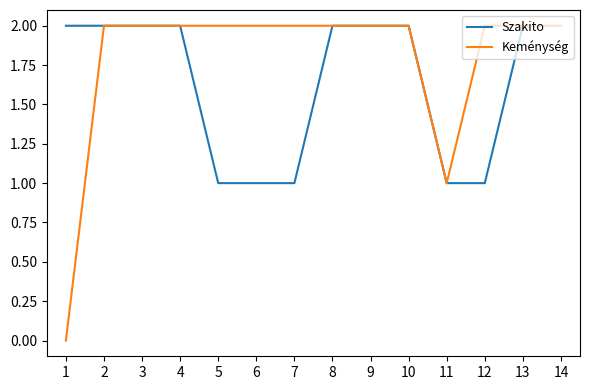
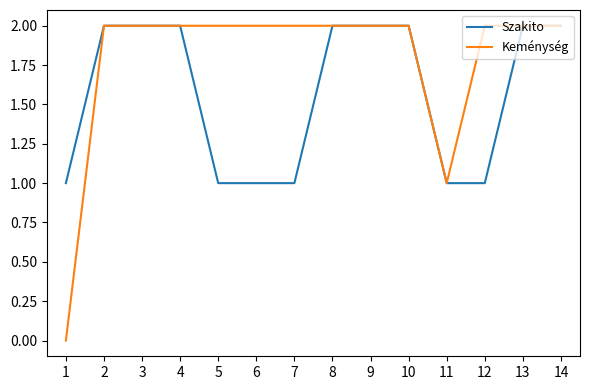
Szakito, 1: 2 -> 1
